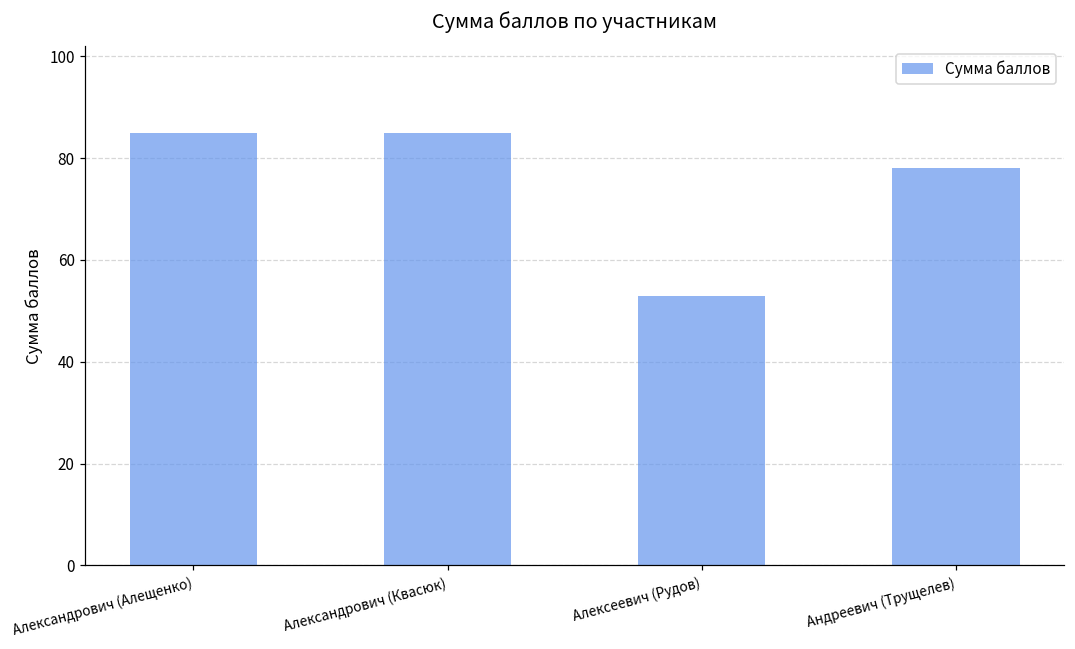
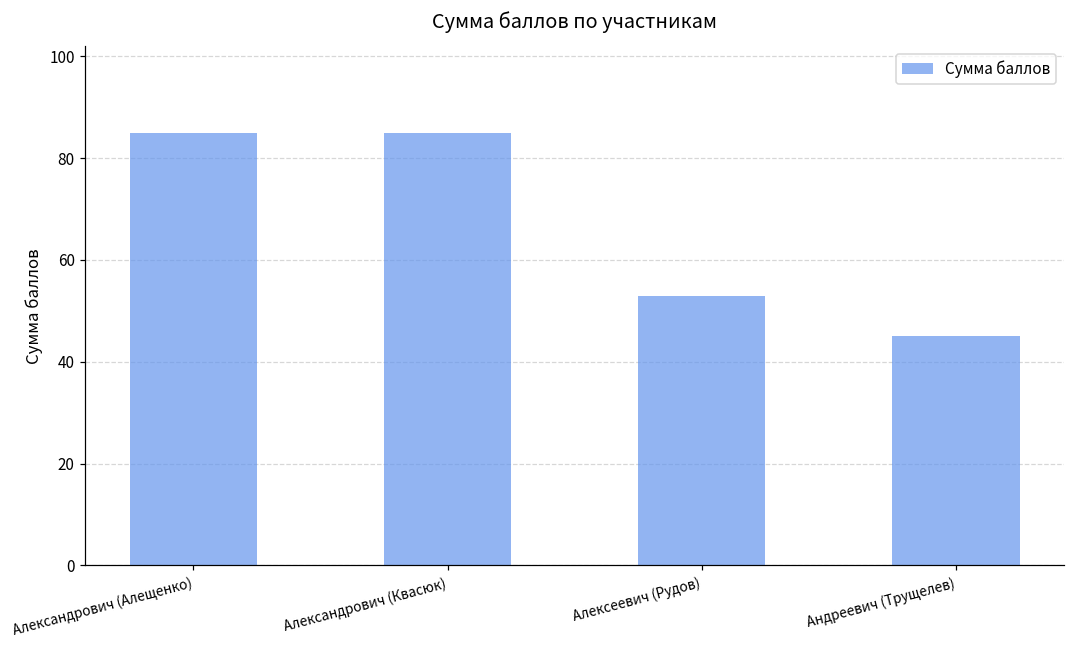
Андреевич (Трущелев): 78 -> 45
